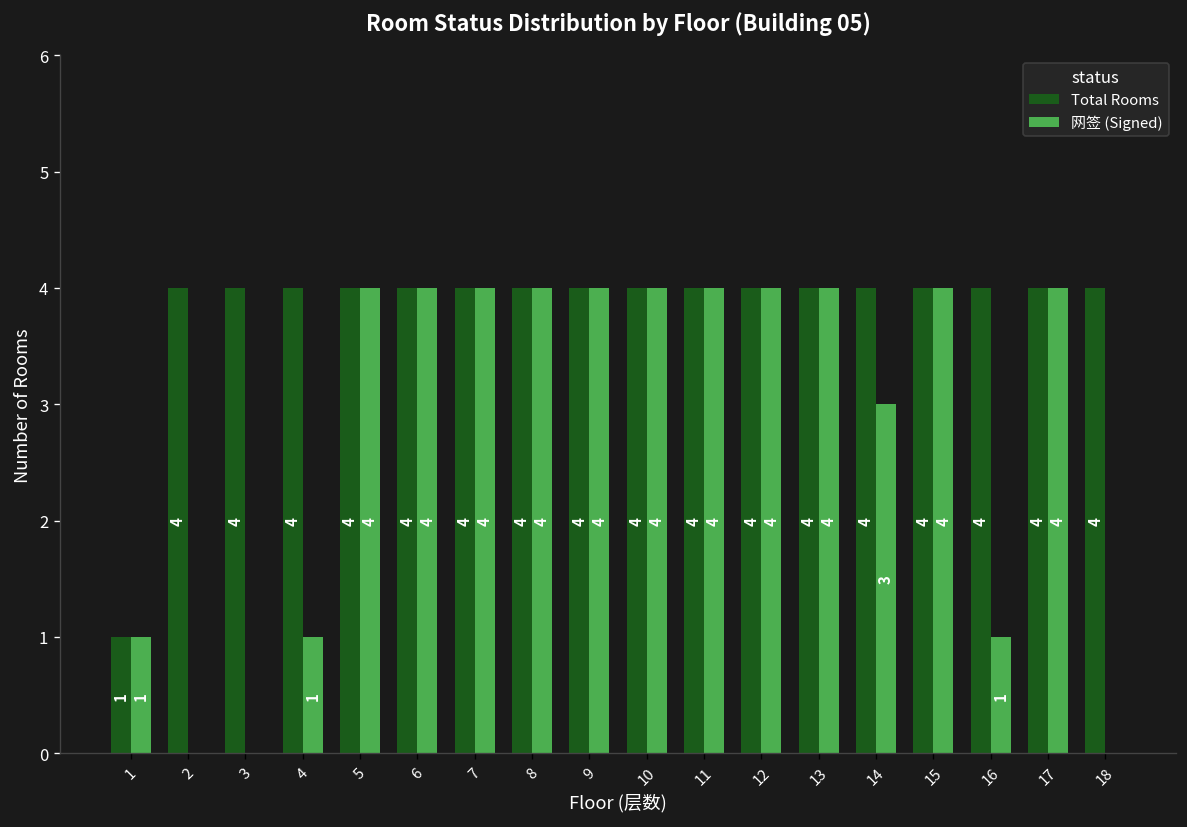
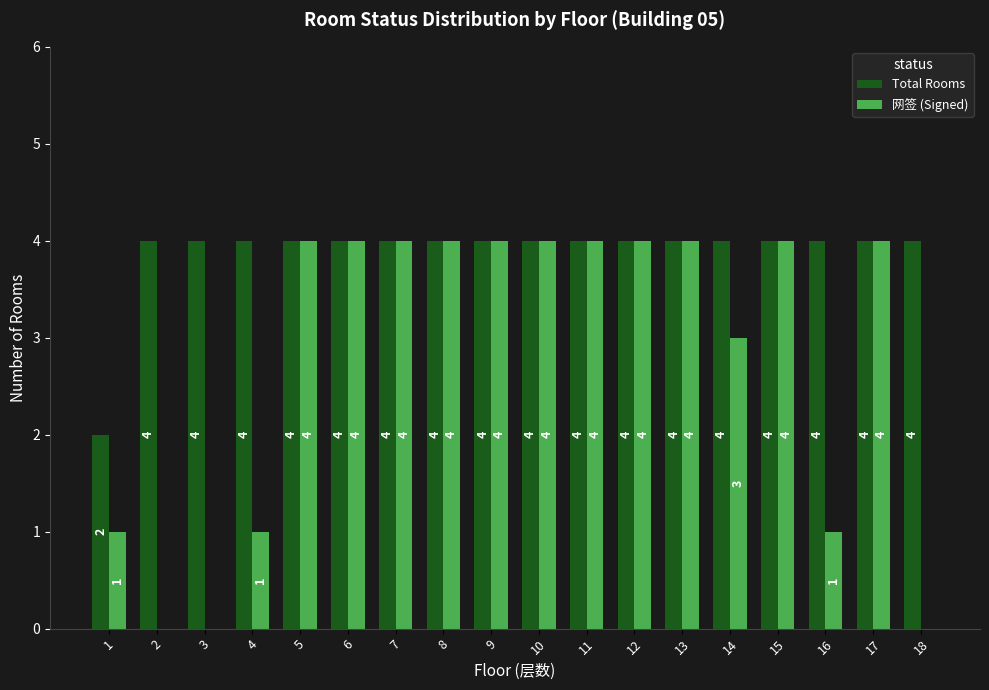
Total Rooms, 1: 1 -> 2
